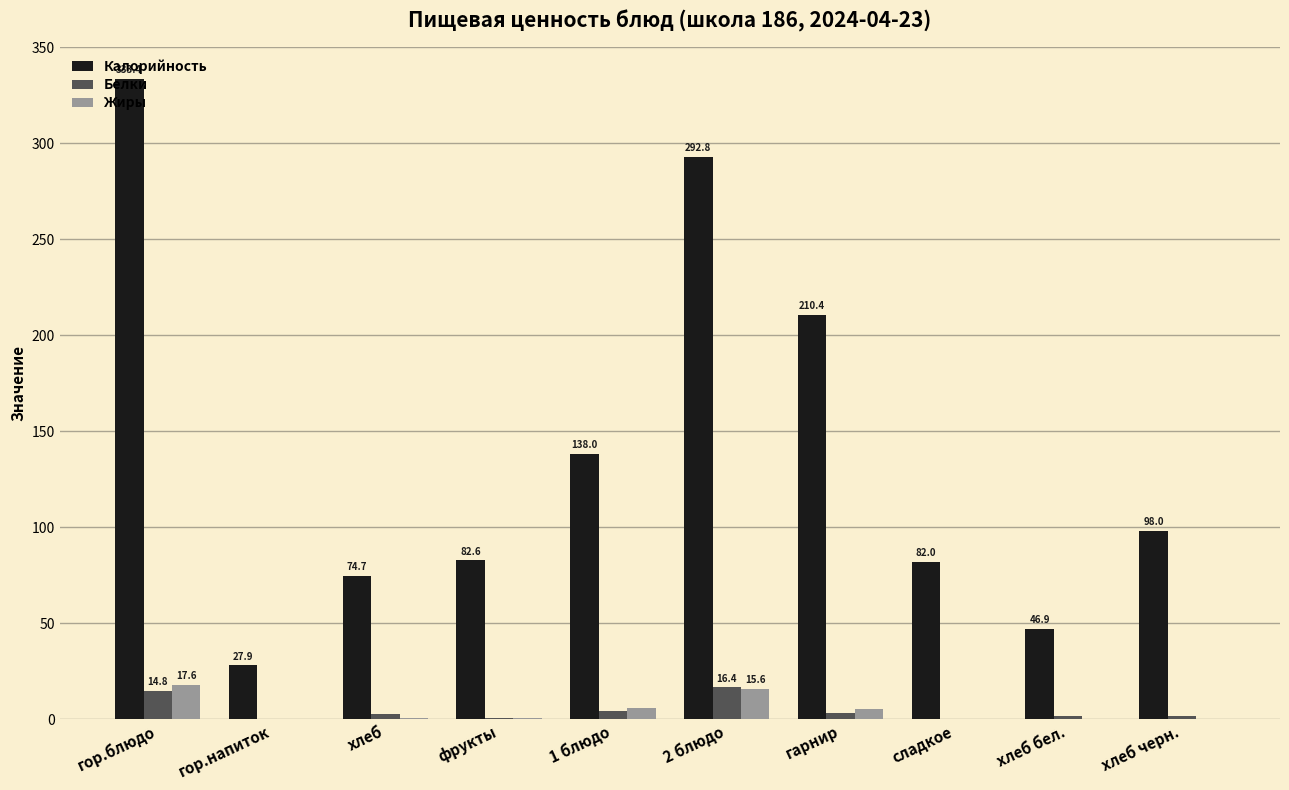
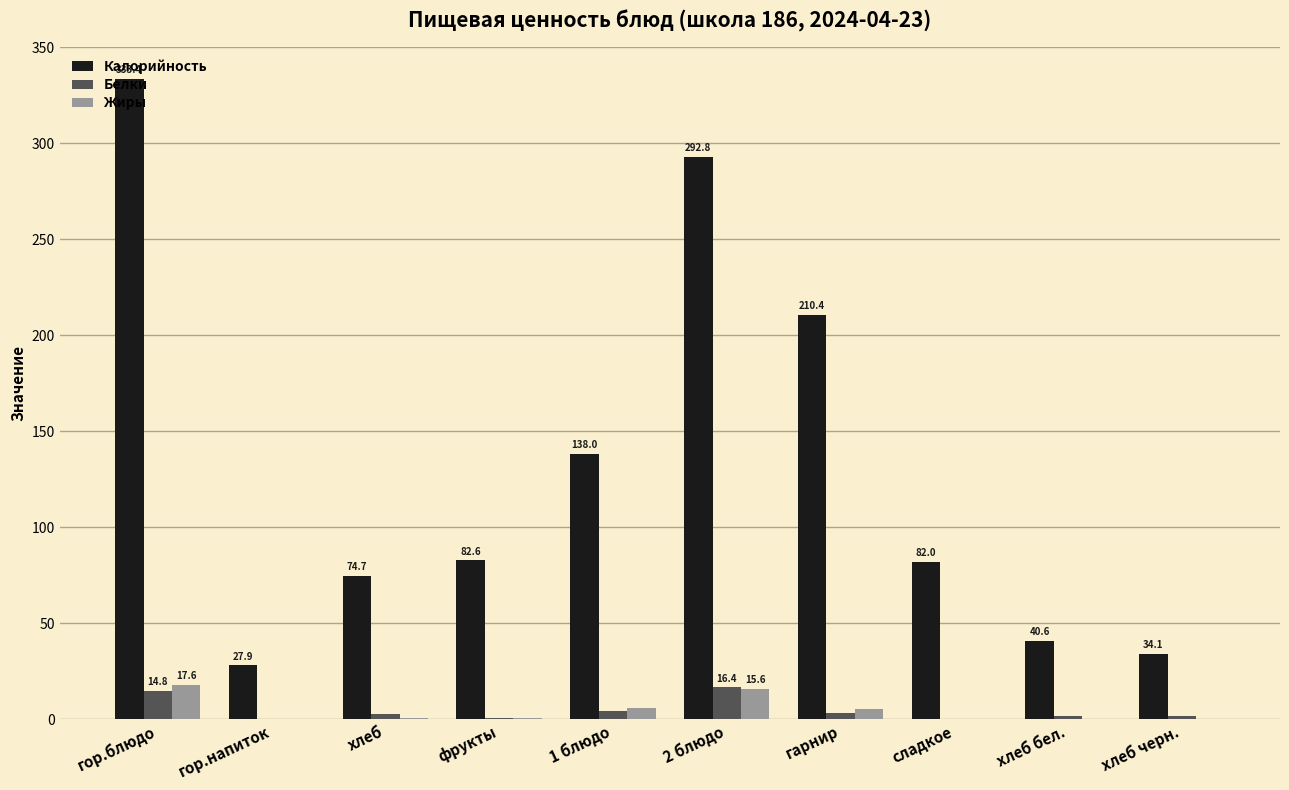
Калорийность, хлеб бел.: 46.9 -> 40.6
Калорийность, хлеб черн.: 98.0 -> 34.1
